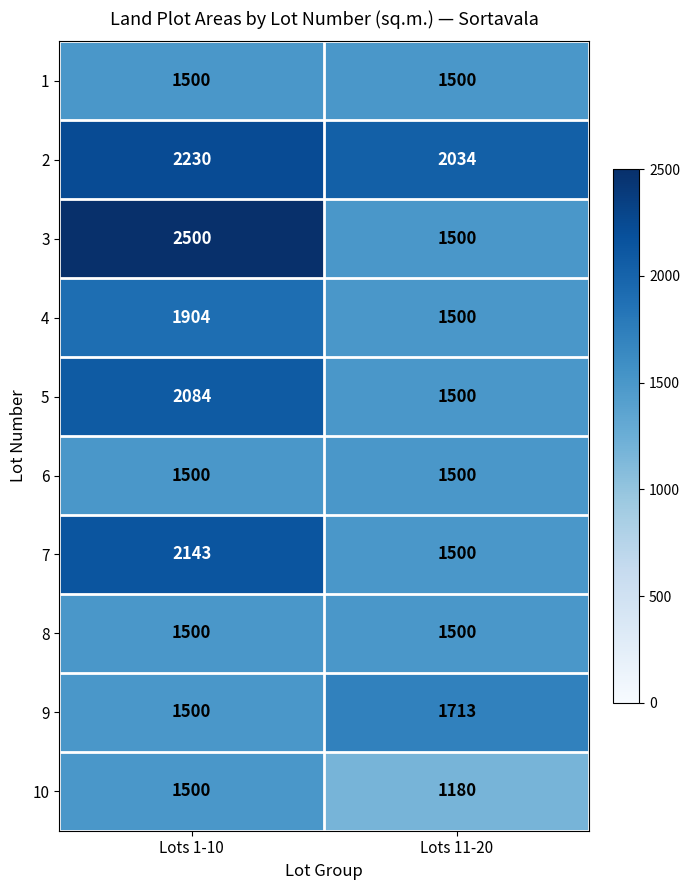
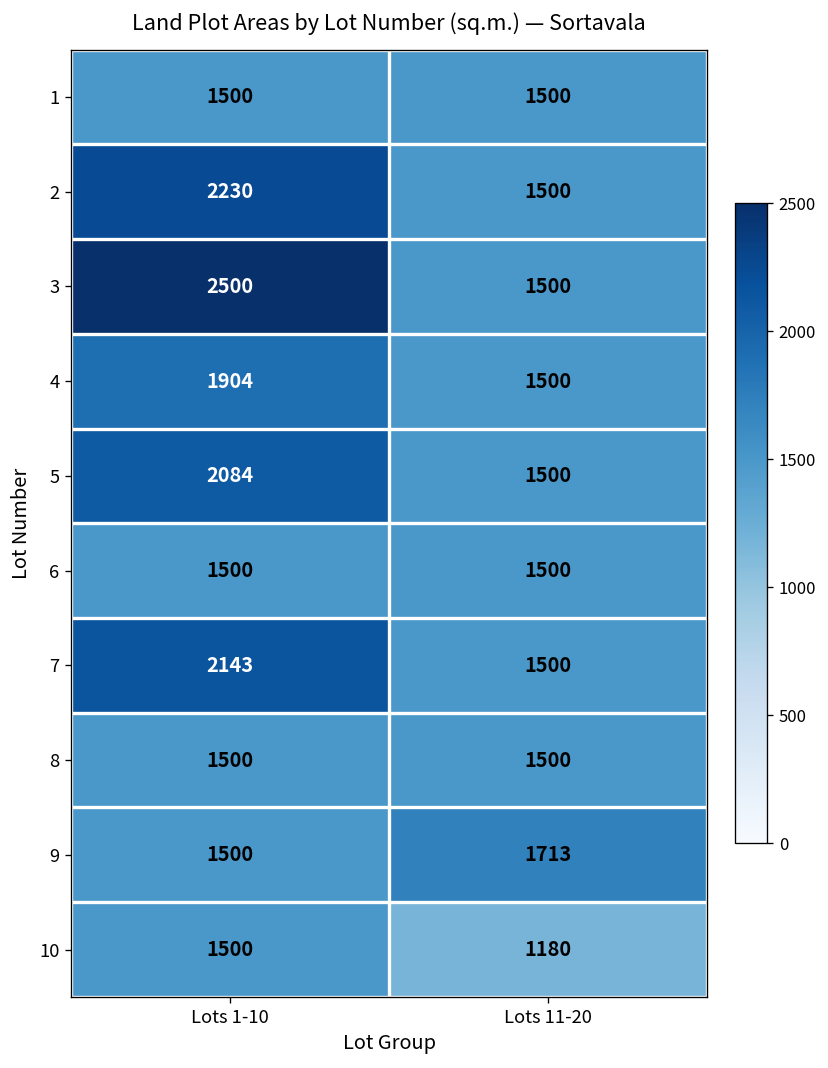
2, Lots 11-20: 2034 -> 1500
